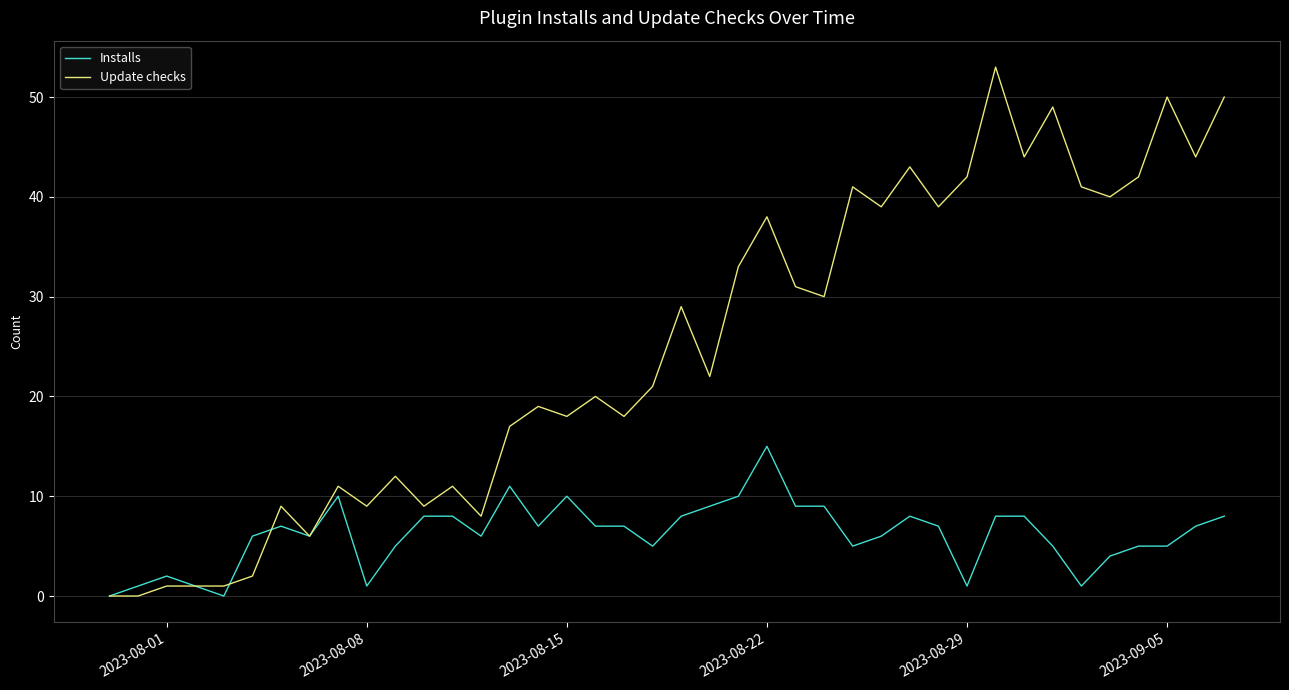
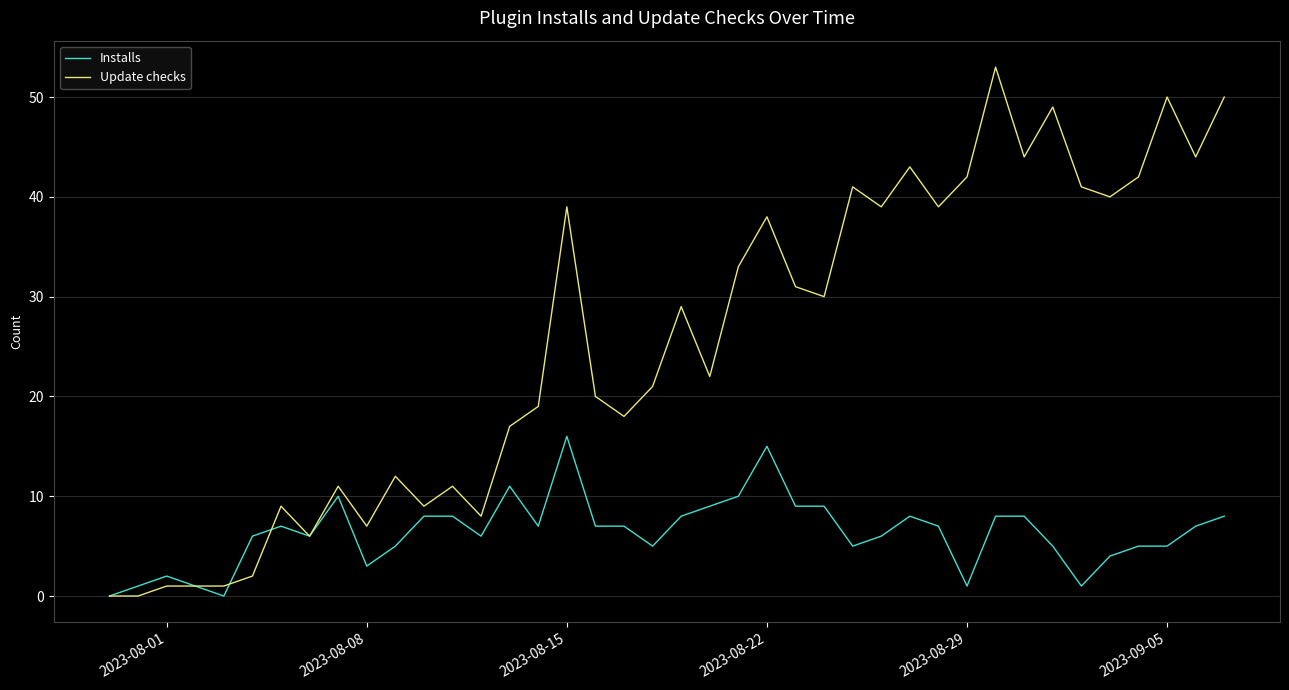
Installs, 2023-08-08: 1 -> 3
Update checks, 2023-08-08: 9 -> 7
Installs, 2023-08-15: 10 -> 16
Update checks, 2023-08-15: 18 -> 39
